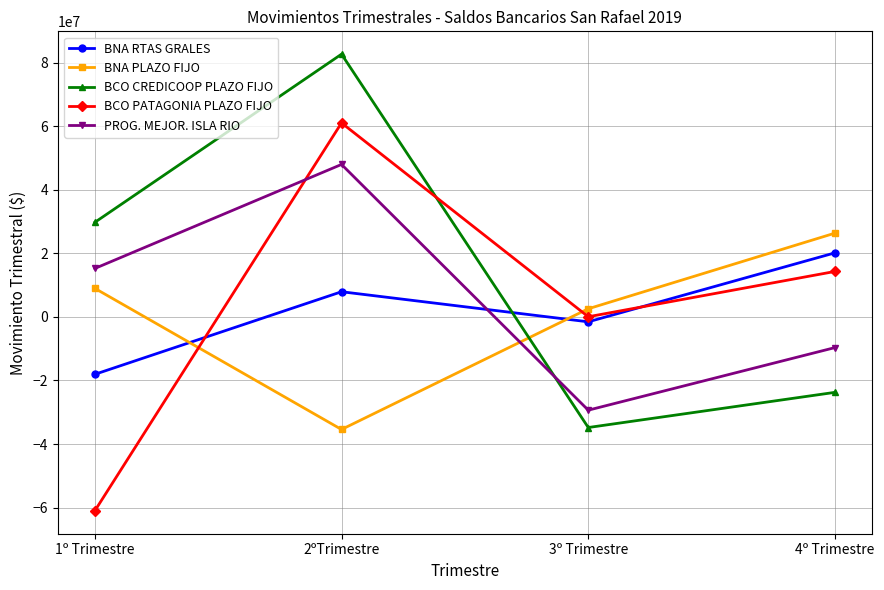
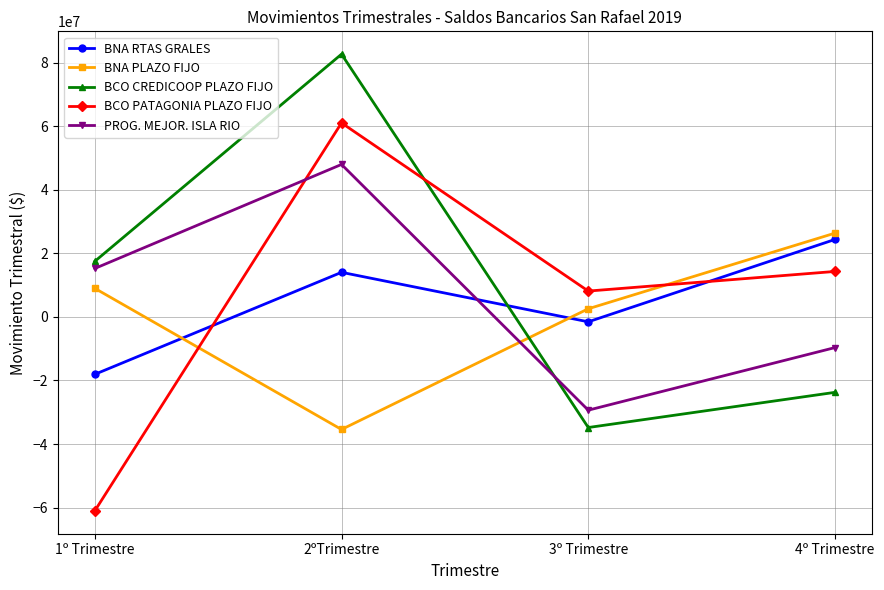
BCO CREDICOOP PLAZO FIJO, 1º Trimestre: 30000000 -> 17000000
BNA RTAS GRALES, 2ºTrimestre: 8000000 -> 14000000
BCO PATAGONIA PLAZO FIJO, 3º Trimestre: 0 -> 8000000
BNA RTAS GRALES, 4º Trimestre: 20000000 -> 24000000
